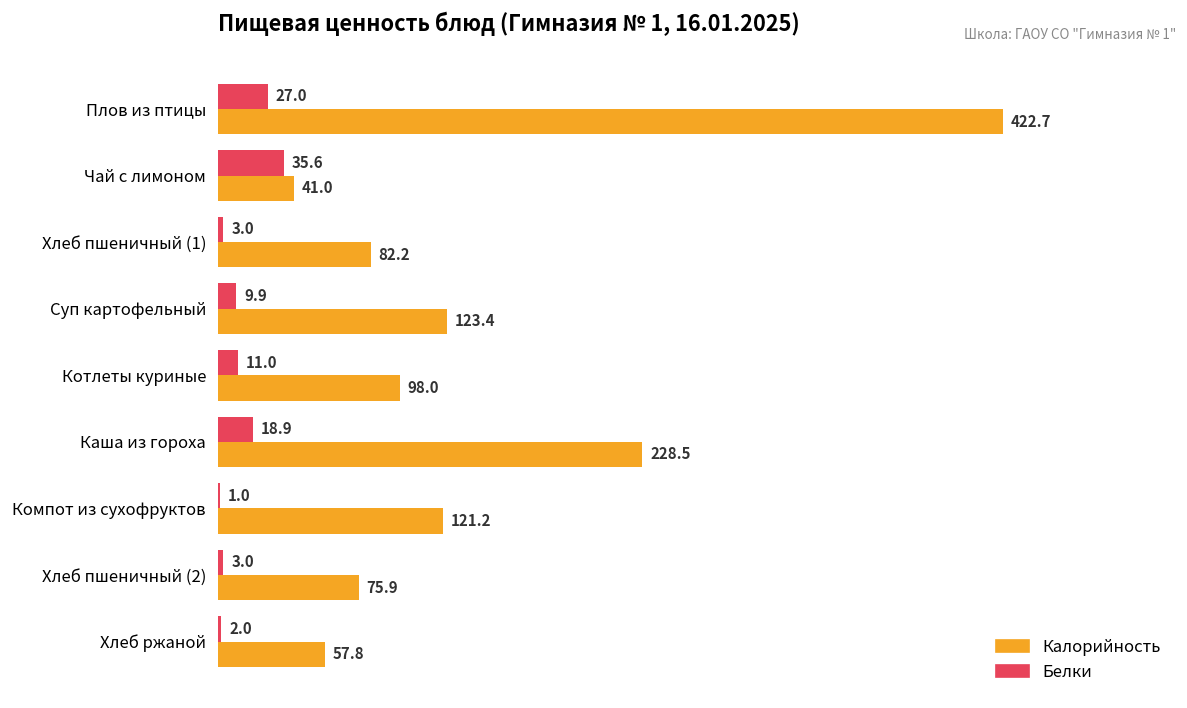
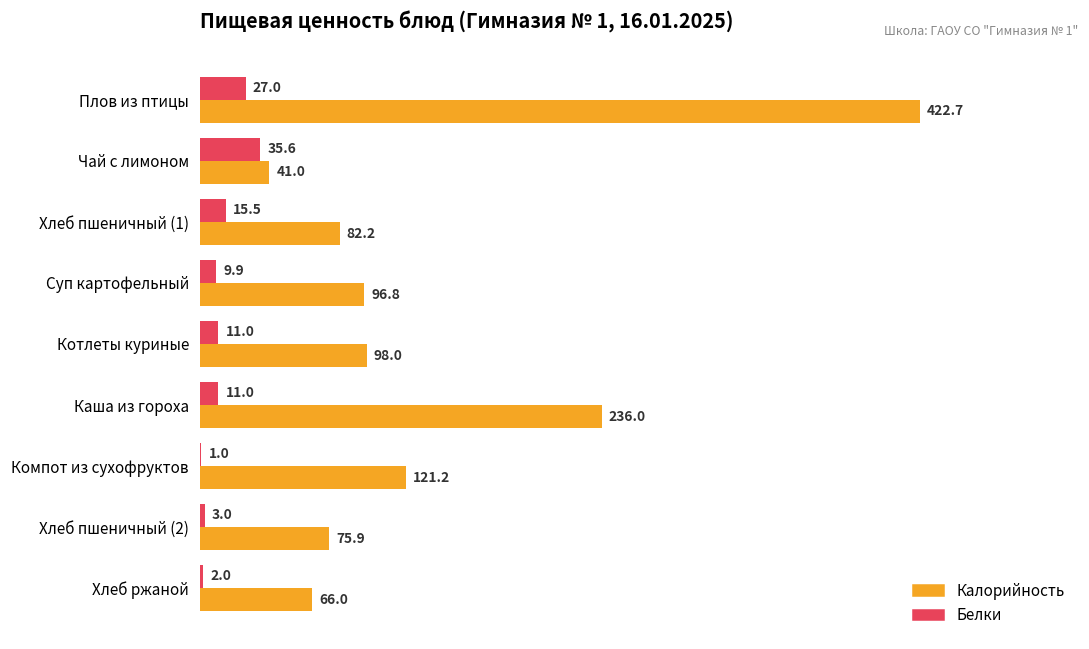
Белки, Хлеб пшеничный (1): 3.0 -> 15.5
Калорийность, Суп картофельный: 123.4 -> 96.8
Белки, Каша из гороха: 18.9 -> 11.0
Калорийность, Каша из гороха: 228.5 -> 236.0
Калорийность, Хлеб ржаной: 57.8 -> 66.0
